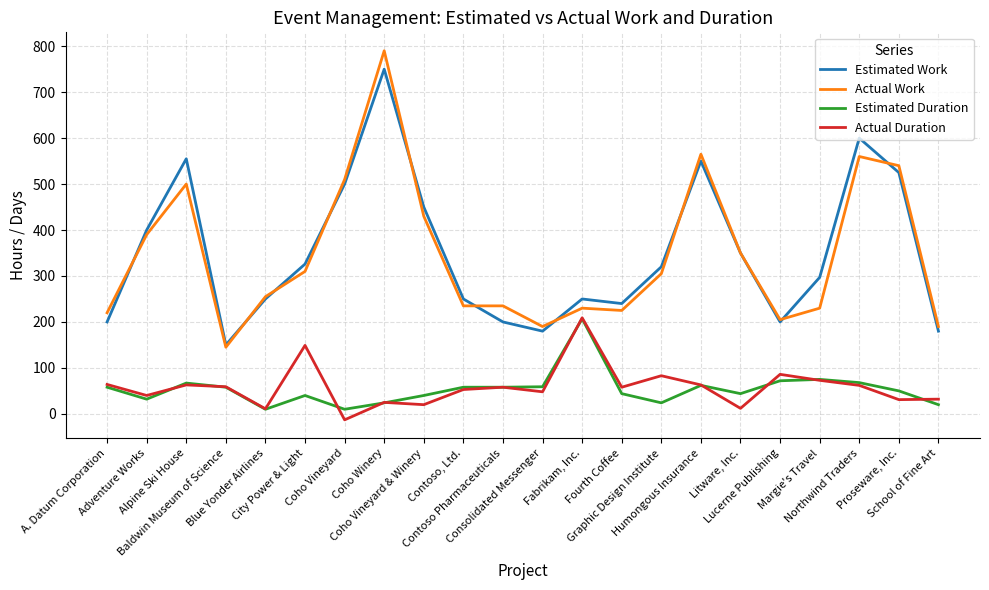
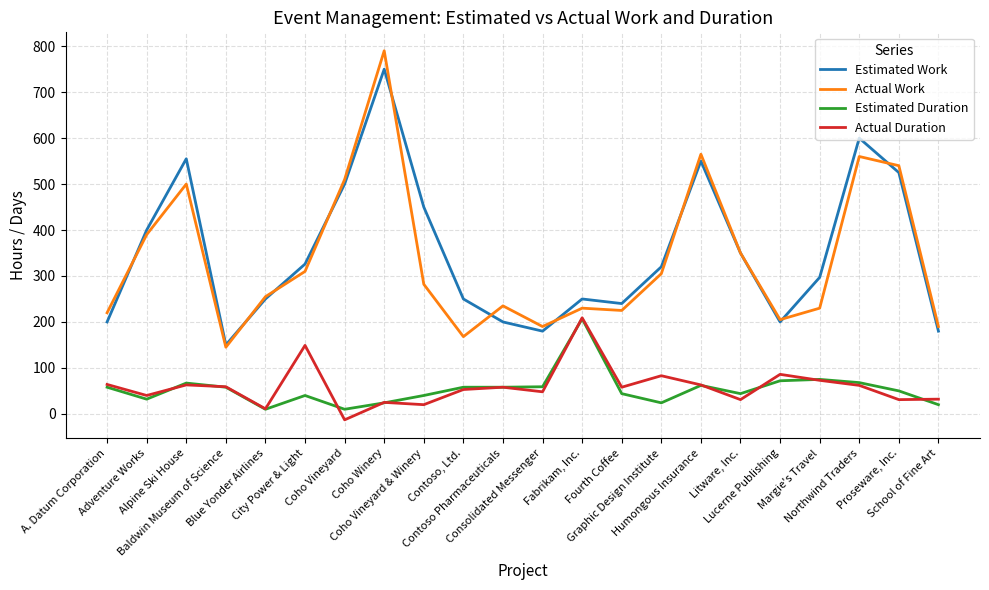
Actual Work, Coho Vineyard & Winery: 430 -> 280
Actual Work, Contoso, Ltd.: 240 -> 170
Actual Duration, Litware, Inc.: 10 -> 30
